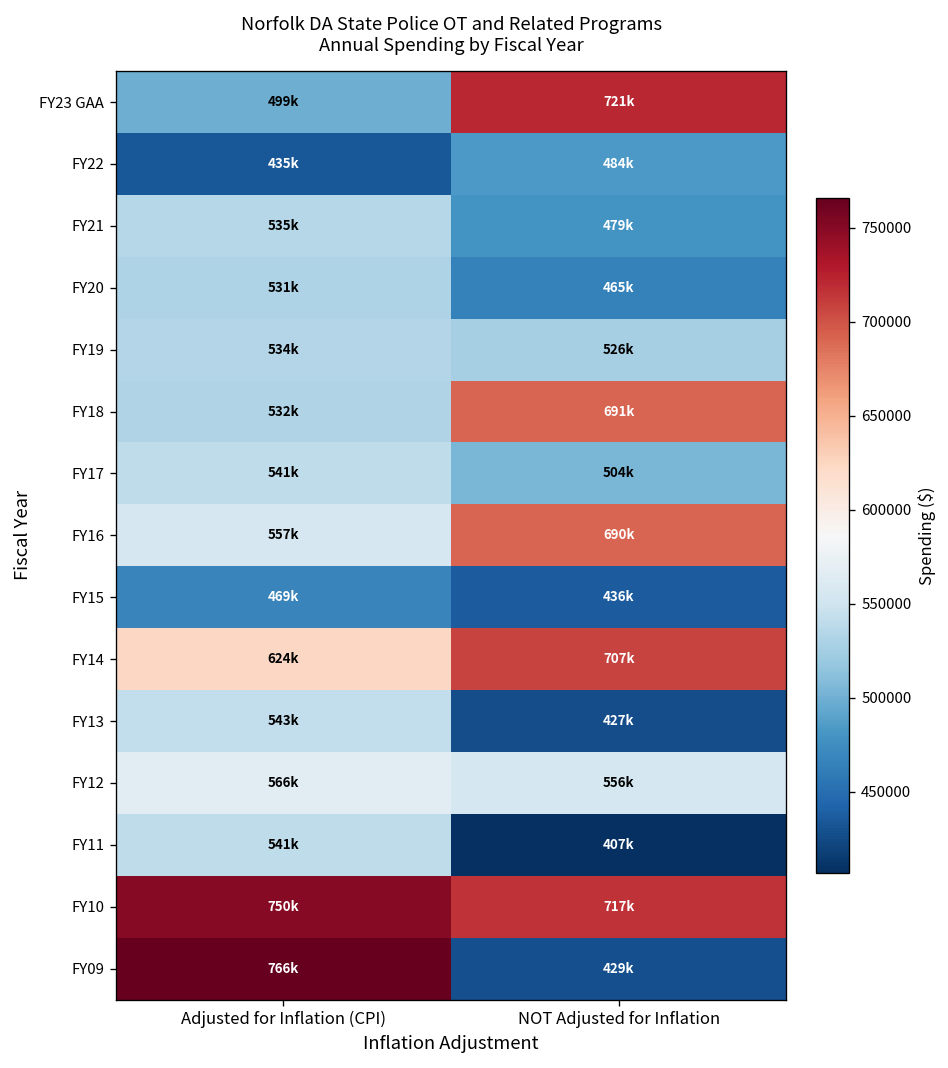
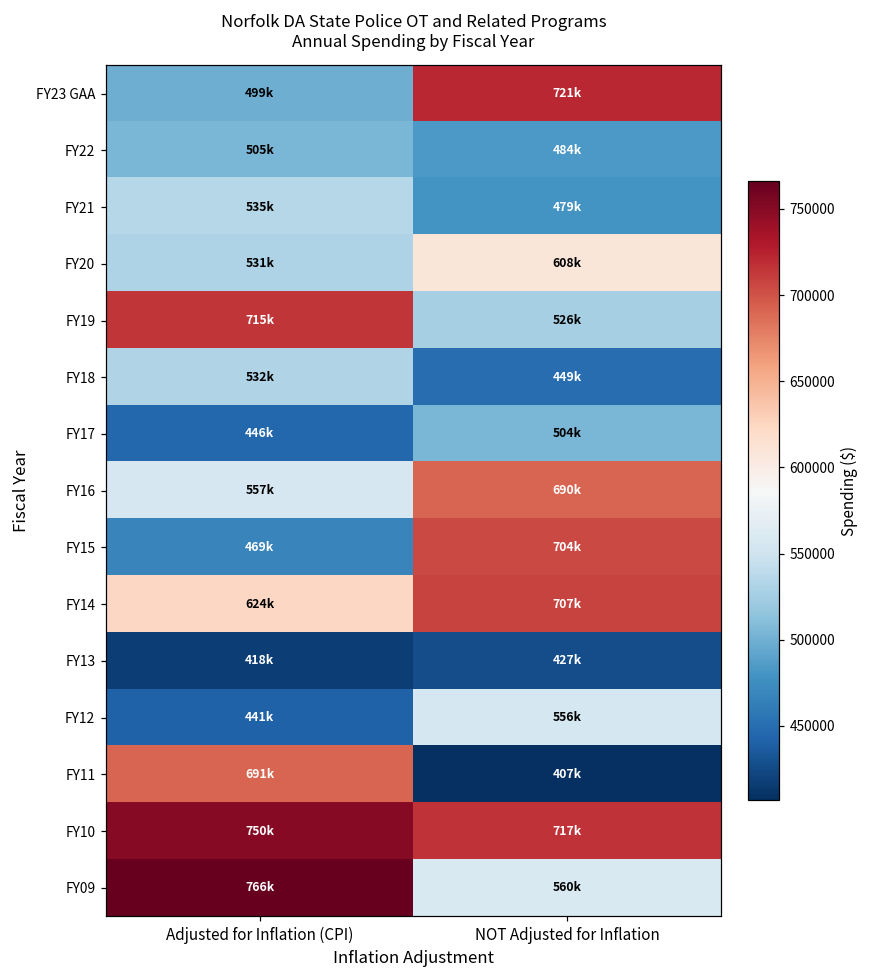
FY22, Adjusted for Inflation (CPI): 435k -> 505k
FY20, NOT Adjusted for Inflation: 465k -> 608k
FY19, Adjusted for Inflation (CPI): 534k -> 715k
FY18, NOT Adjusted for Inflation: 691k -> 449k
FY17, Adjusted for Inflation (CPI): 541k -> 446k
FY15, NOT Adjusted for Inflation: 436k -> 704k
FY13, Adjusted for Inflation (CPI): 543k -> 418k
FY12, Adjusted for Inflation (CPI): 566k -> 441k
FY11, Adjusted for Inflation (CPI): 541k -> 691k
FY09, NOT Adjusted for Inflation: 429k -> 560k
